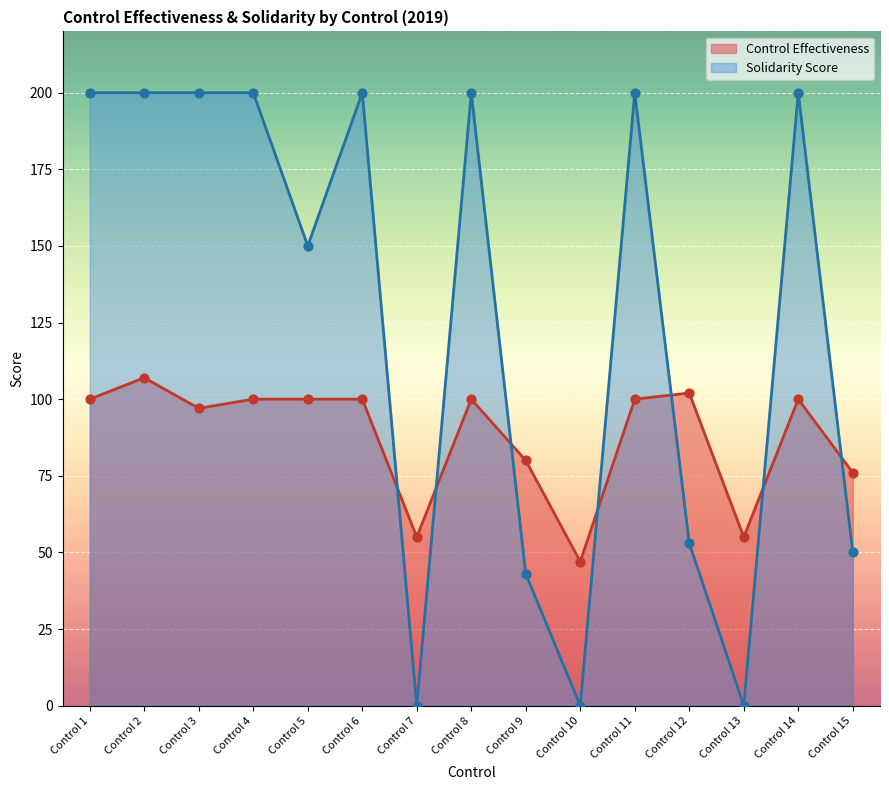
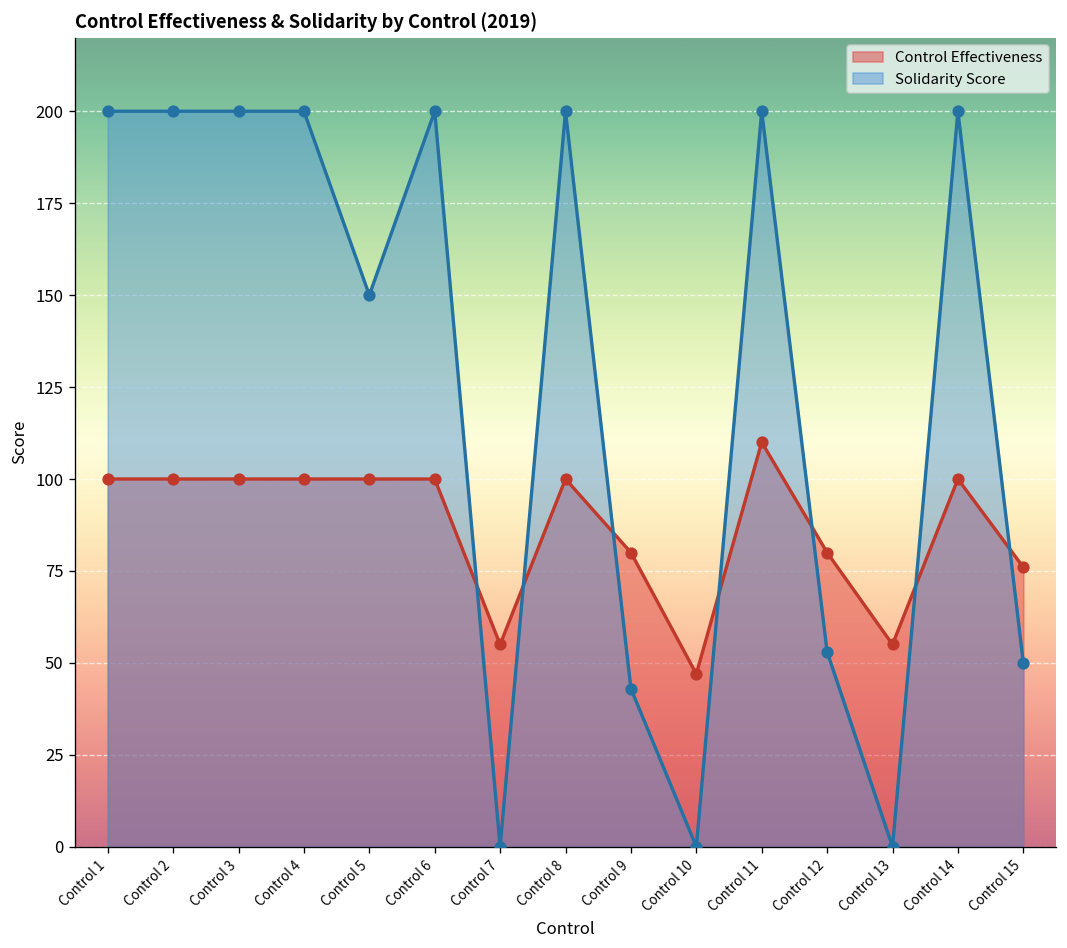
Control Effectiveness, Control 2: 107 -> 100
Control Effectiveness, Control 3: 97 -> 100
Control Effectiveness, Control 11: 100 -> 110
Control Effectiveness, Control 12: 102 -> 80
